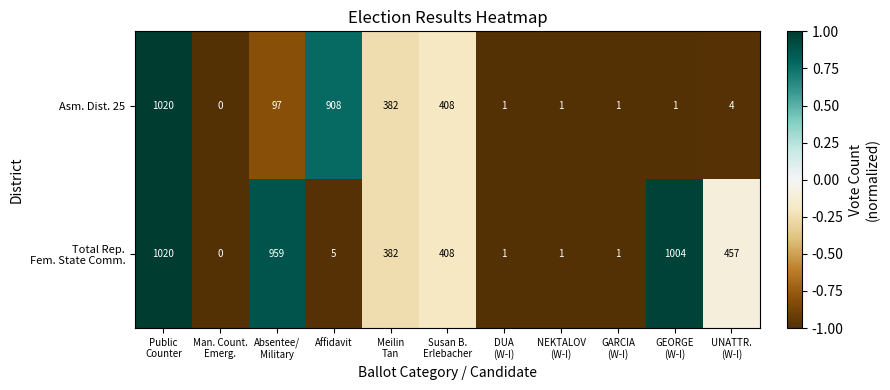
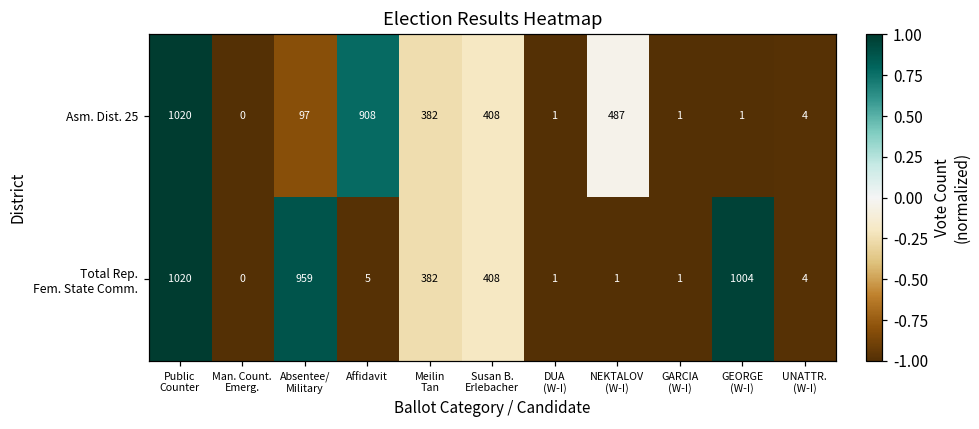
Asm. Dist. 25, NEKTALOV (W-I): 1 -> 487
Total Rep. Fem. State Comm., UNATTR. (W-I): 457 -> 4
